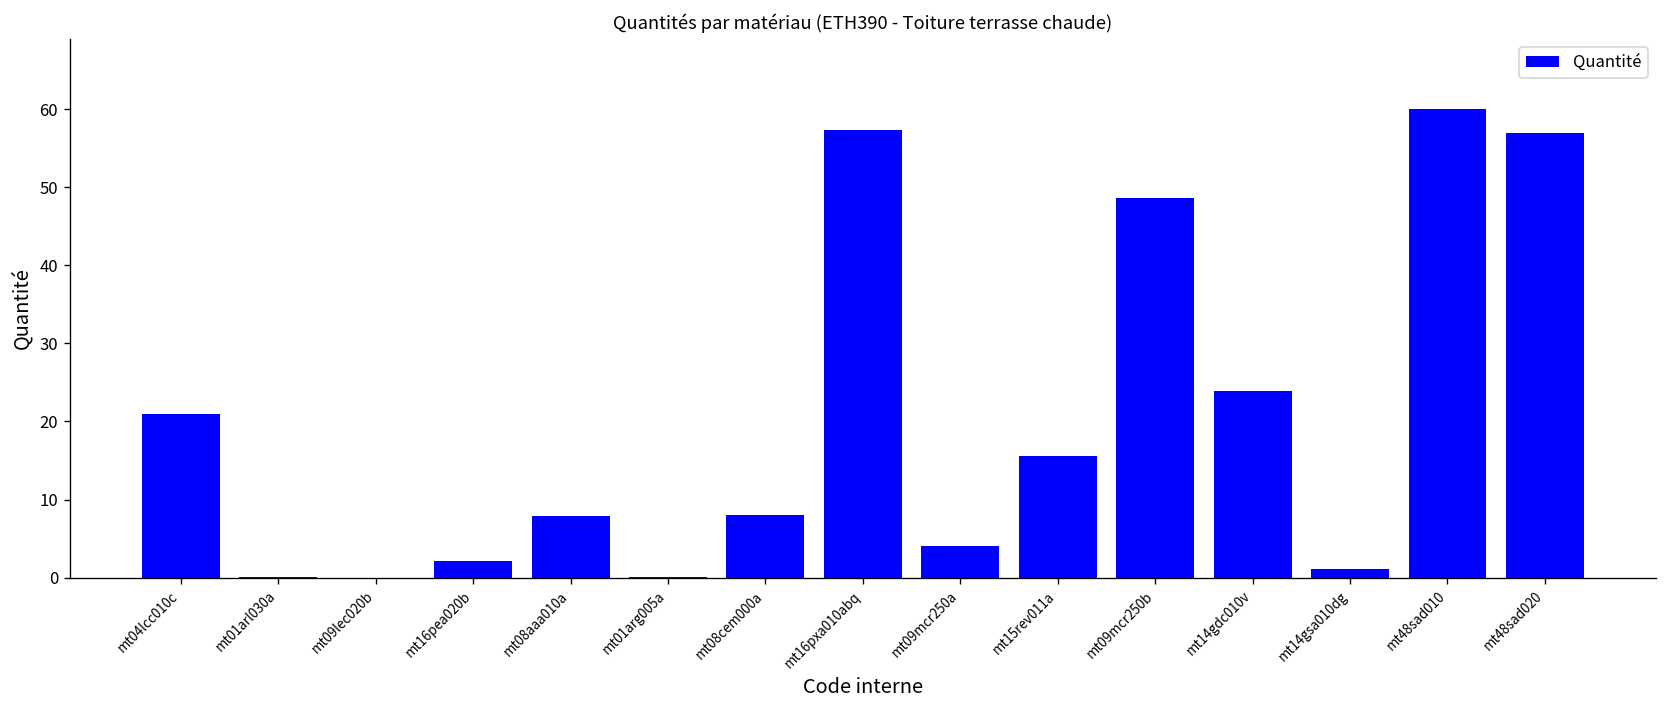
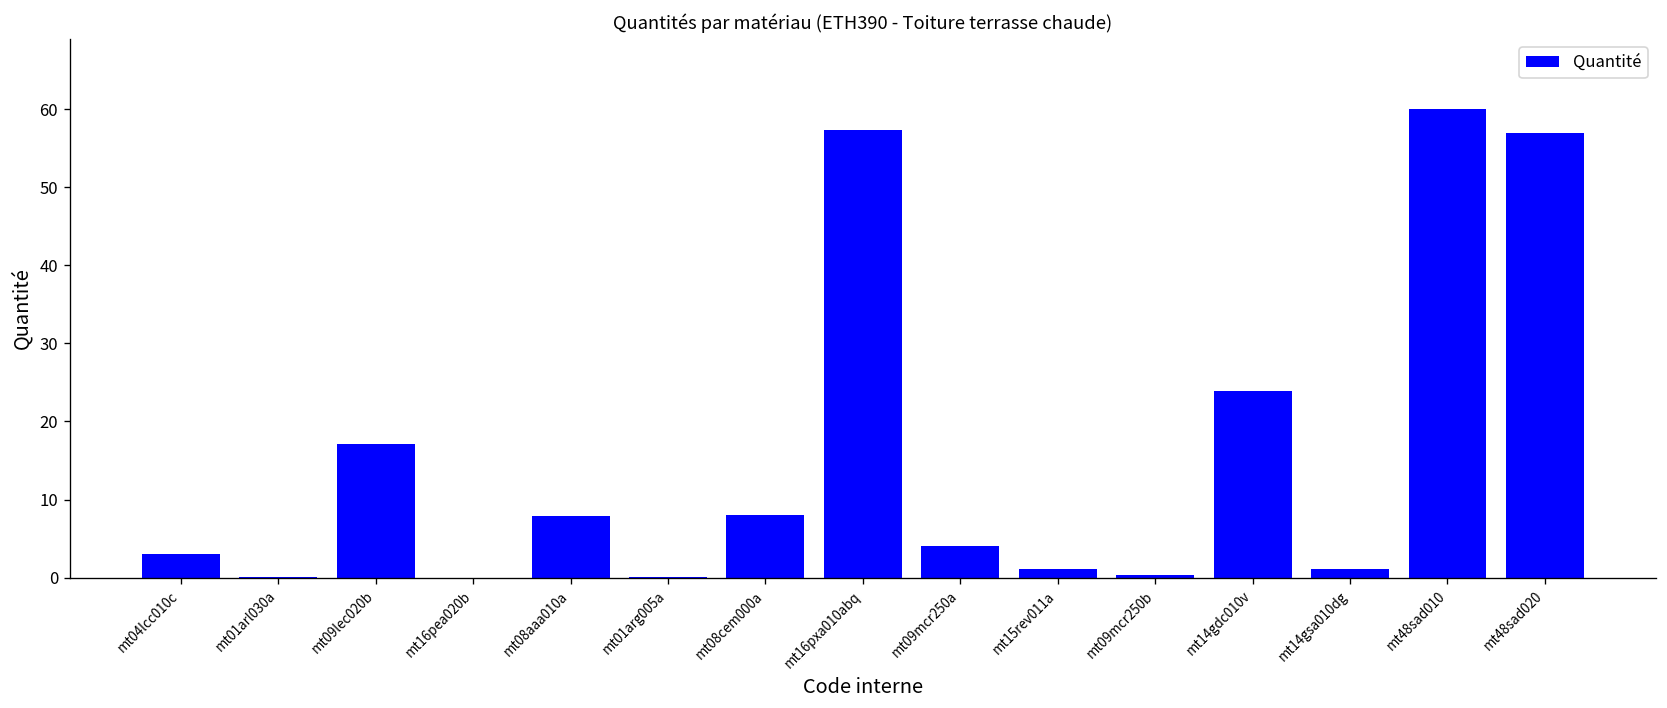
mt04lcc010c: 21 -> 3
mt09lec020b: 0 -> 17
mt16pea020b: 2 -> 0
mt15rev011a: 16 -> 1
mt09mcr250b: 49 -> 0
